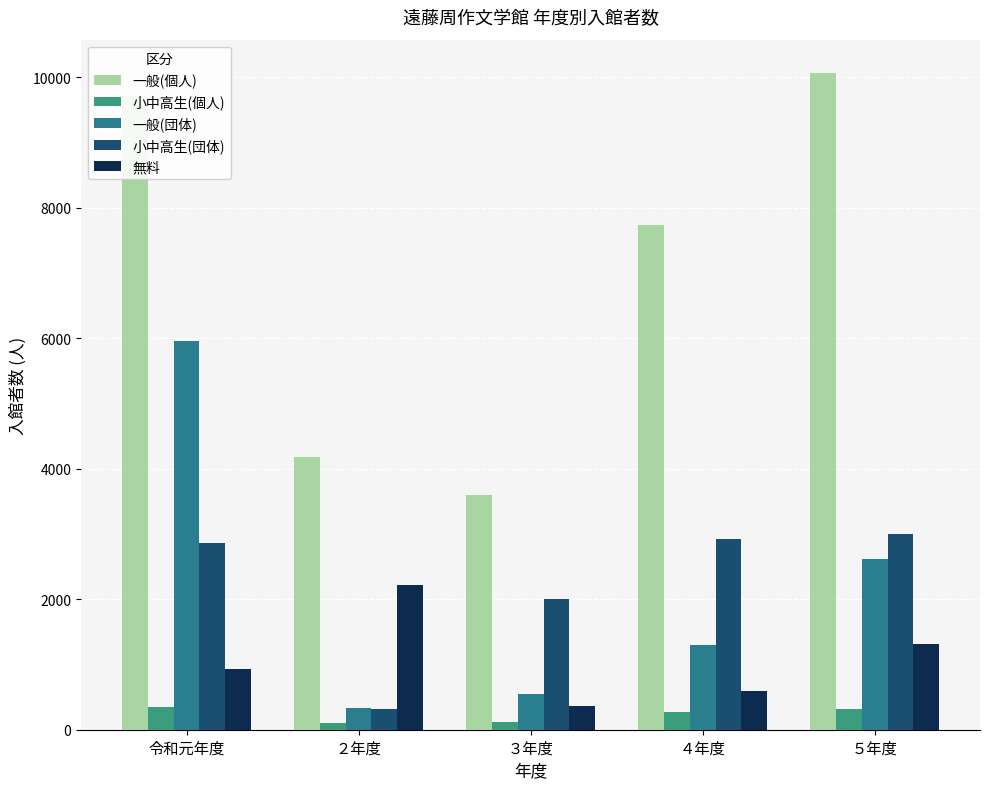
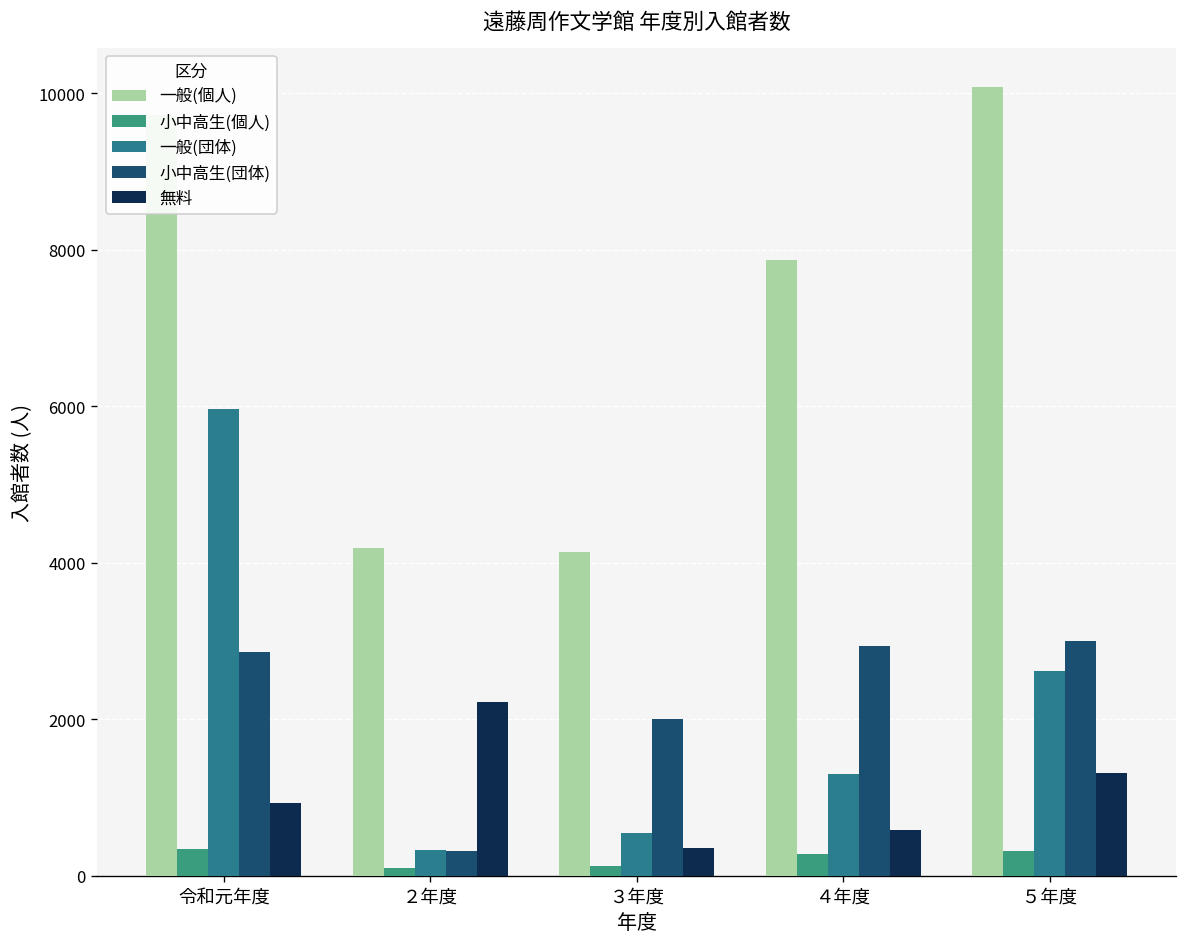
一般(個人), ３年度: 3600 -> 4100
一般(個人), ４年度: 7700 -> 7900
